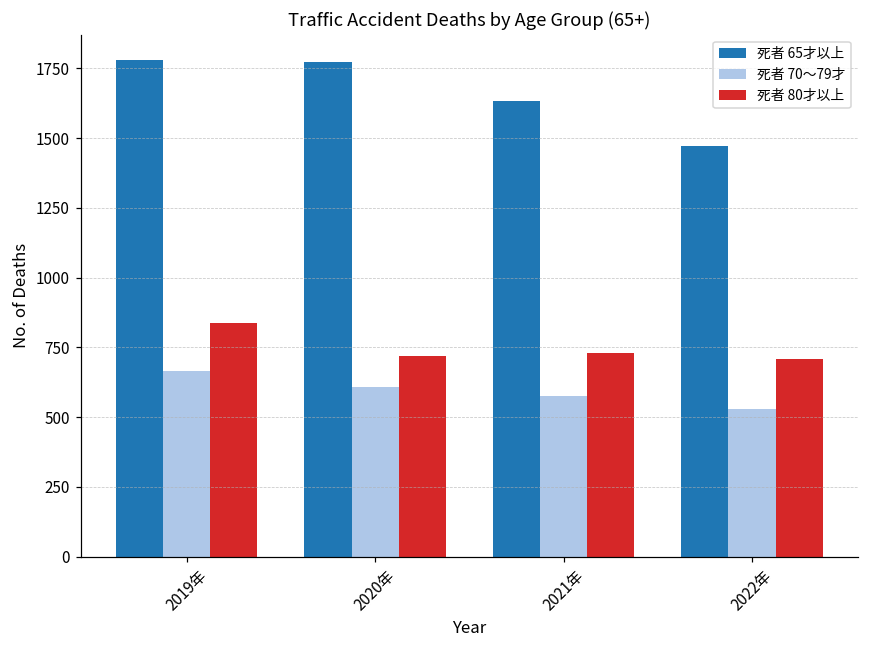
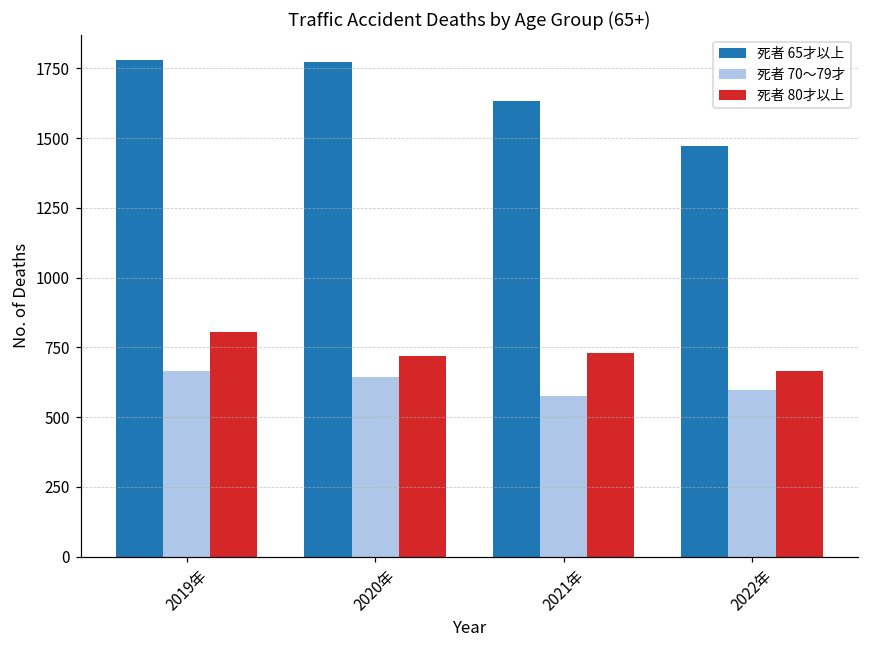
死者 80才以上, 2019年: 840 -> 800
死者 70～79才, 2020年: 610 -> 640
死者 70～79才, 2022年: 530 -> 600
死者 80才以上, 2022年: 710 -> 670
